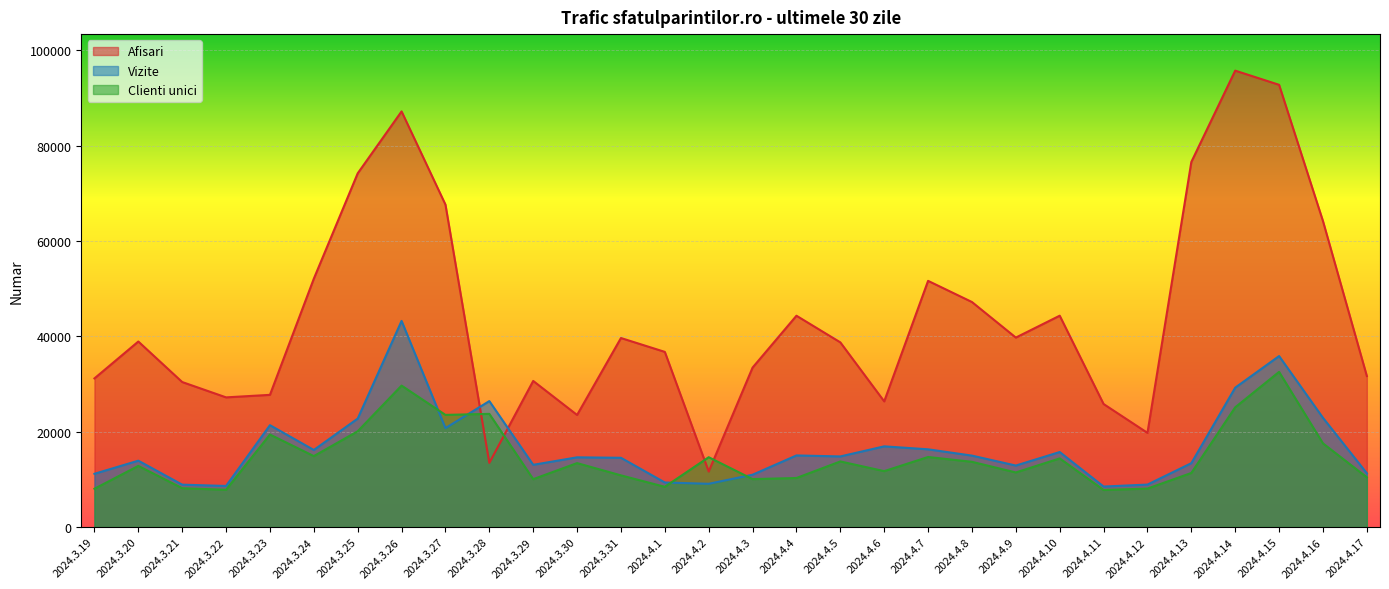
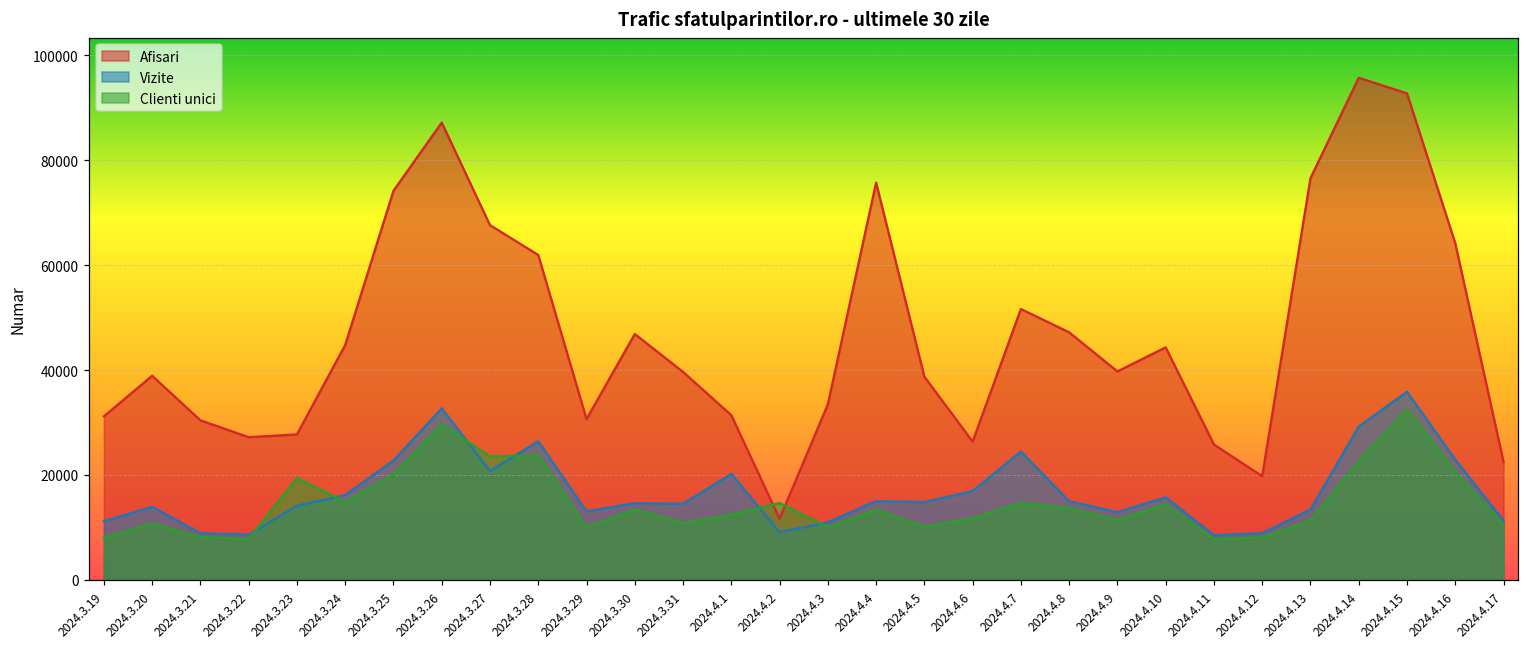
Clienti unici, 2024.3.20: 13000 -> 11000
Vizite, 2024.3.23: 21000 -> 14000
Afisari, 2024.3.24: 52000 -> 45000
Vizite, 2024.3.26: 43000 -> 33000
Afisari, 2024.3.28: 13000 -> 62000
Afisari, 2024.3.30: 24000 -> 47000
Afisari, 2024.4.1: 37000 -> 31000
Vizite, 2024.4.1: 9000 -> 20000
Clienti unici, 2024.4.1: 8000 -> 12000
Afisari, 2024.4.4: 44000 -> 76000
Clienti unici, 2024.4.4: 10000 -> 13000
Clienti unici, 2024.4.5: 14000 -> 10000
Vizite, 2024.4.7: 16000 -> 24000
Clienti unici, 2024.4.14: 25000 -> 23000
Clienti unici, 2024.4.16: 18000 -> 21000
Afisari, 2024.4.17: 32000 -> 22000
